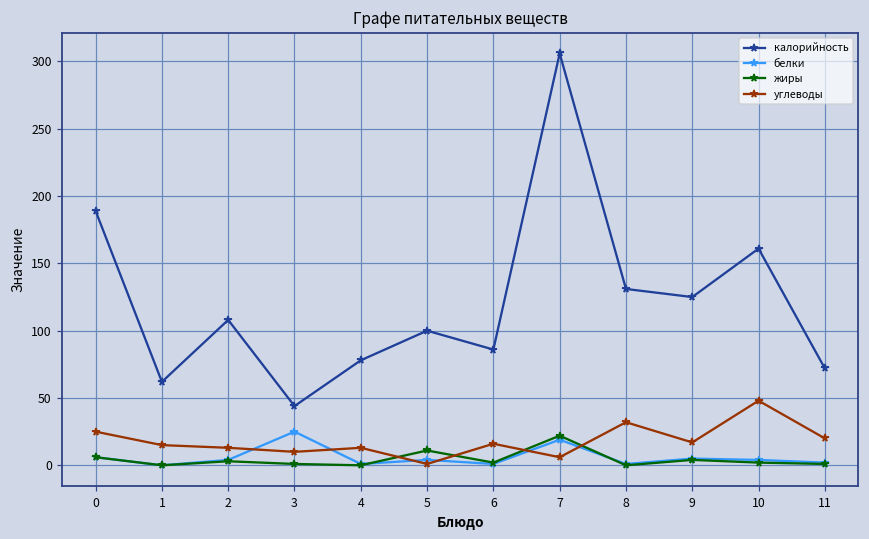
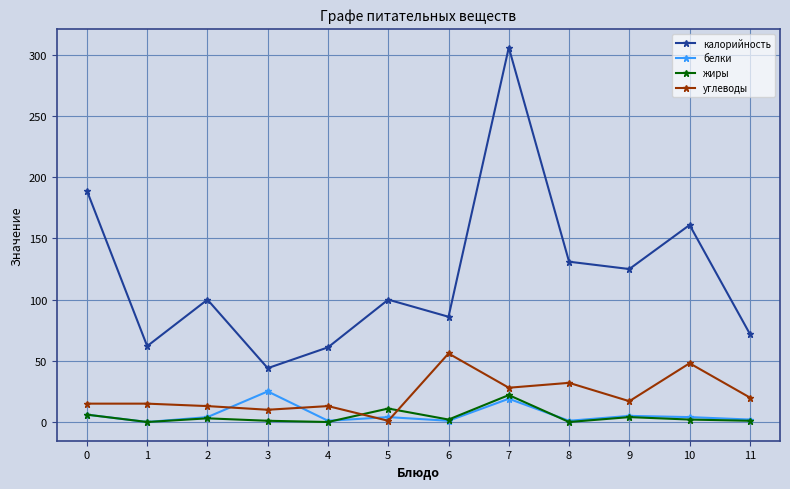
углеводы, 0: 25 -> 15
калорийность, 2: 108 -> 100
калорийность, 4: 78 -> 61
углеводы, 6: 16 -> 56
углеводы, 7: 6 -> 28
